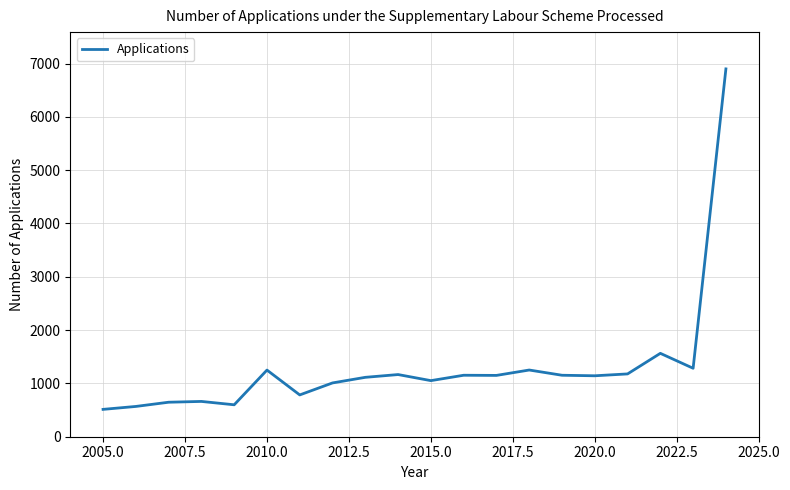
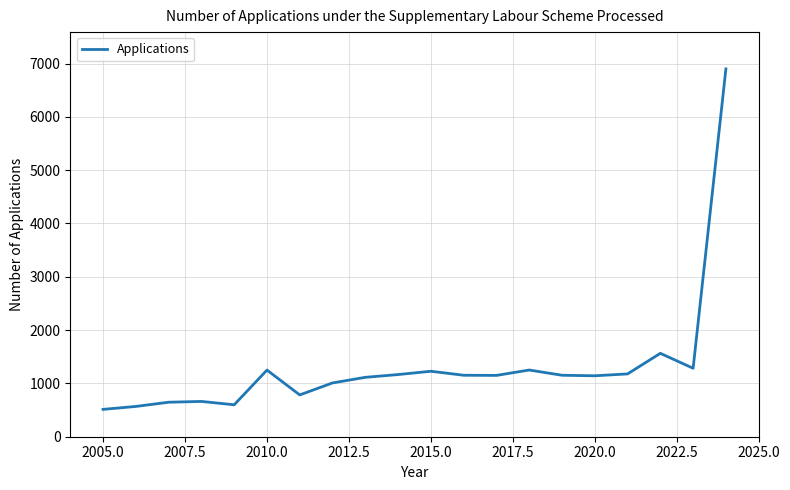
2015.0: 1100 -> 1200
